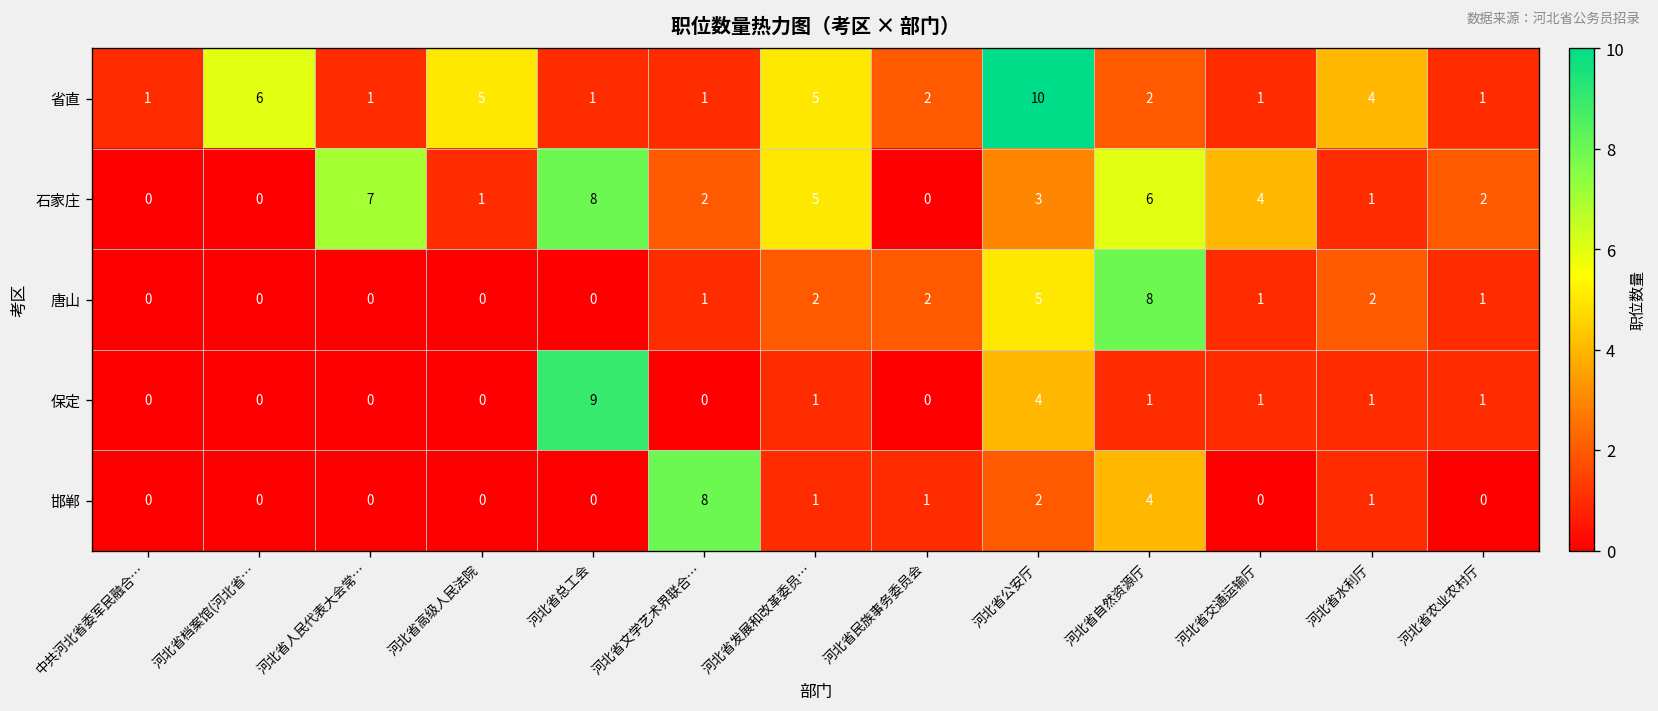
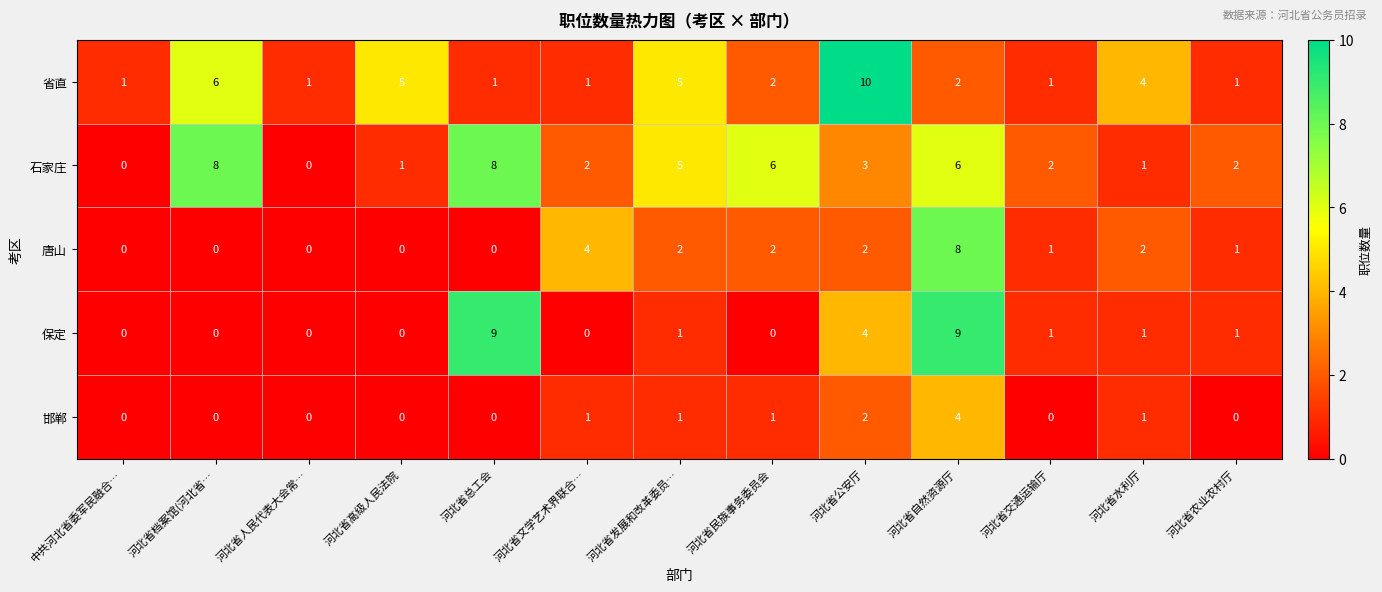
石家庄, 河北省档案馆(河北省…: 0 -> 8
石家庄, 河北省人民代表大会常…: 7 -> 0
石家庄, 河北省民族事务委员会: 0 -> 6
石家庄, 河北省交通运输厅: 4 -> 2
唐山, 河北省文学艺术界联合…: 1 -> 4
唐山, 河北省公安厅: 5 -> 2
保定, 河北省自然资源厅: 1 -> 9
邯郸, 河北省文学艺术界联合…: 8 -> 1
